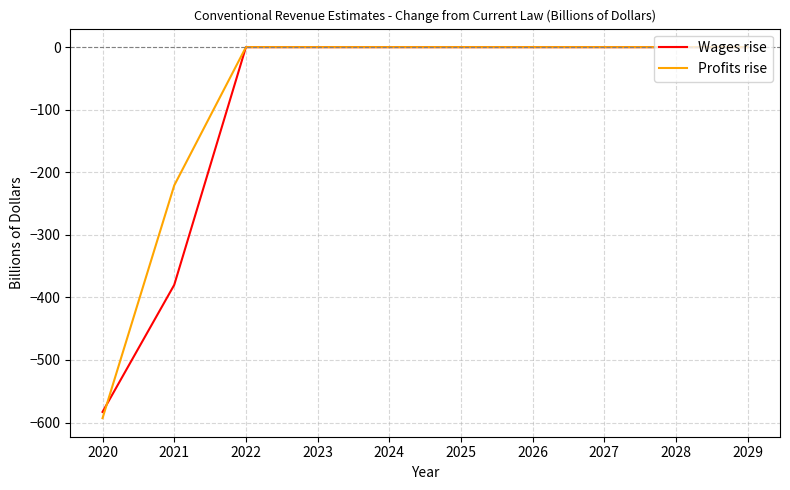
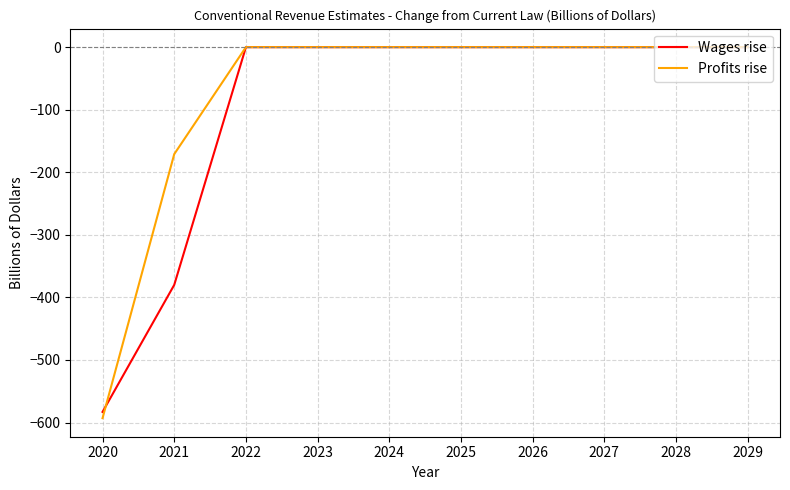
Profits rise, 2021: -220 -> -170
